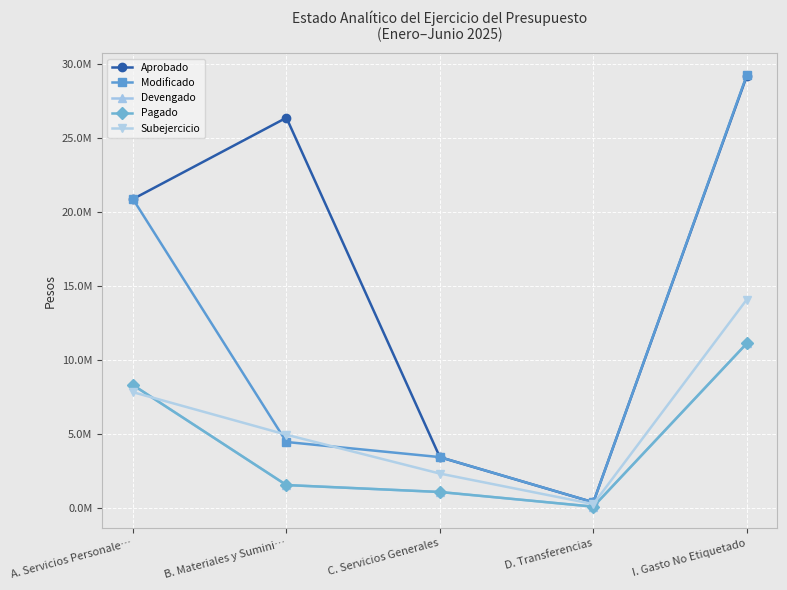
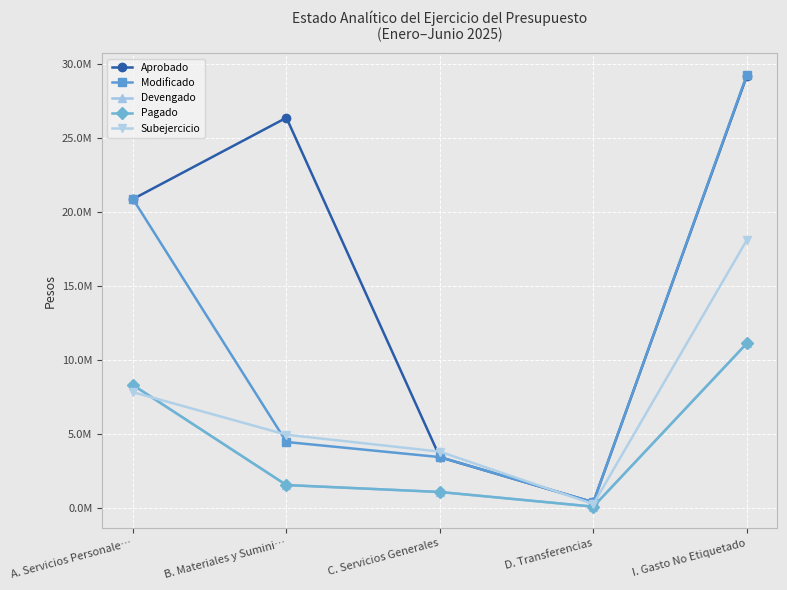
Subejercicio, C. Servicios Generales: 2400000 -> 3800000
Subejercicio, I. Gasto No Etiquetado: 14100000 -> 18100000
